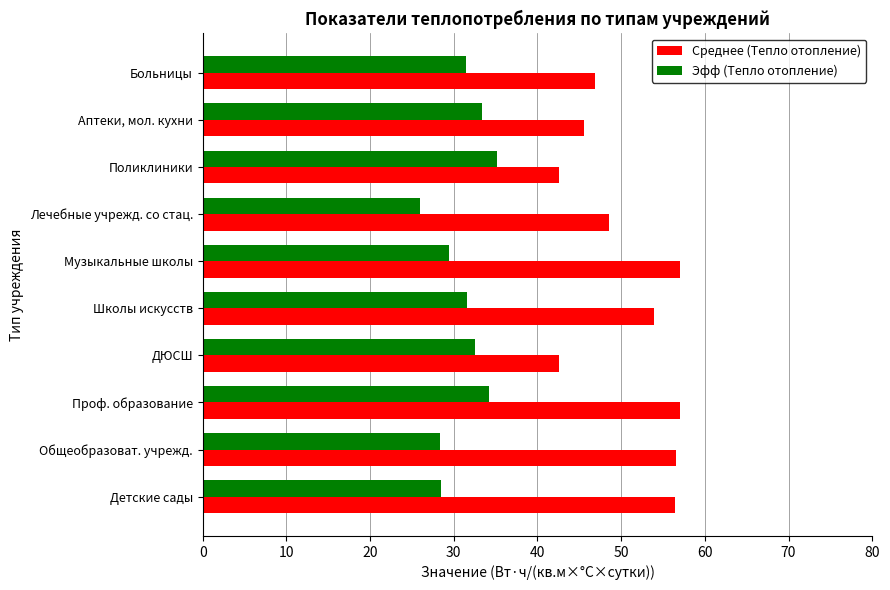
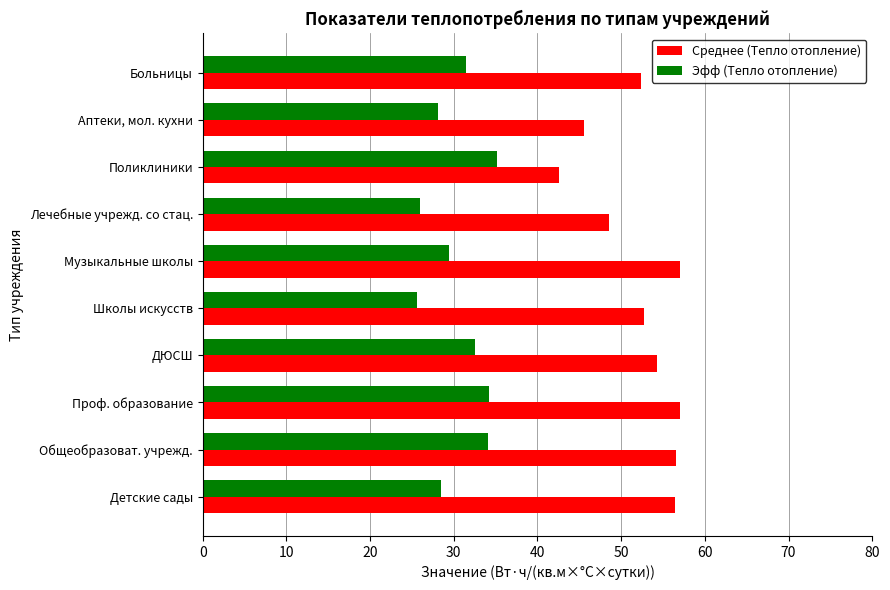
Среднее (Тепло отопление), Больницы: 47 -> 52
Эфф (Тепло отопление), Аптеки, мол. кухни: 33 -> 28
Эфф (Тепло отопление), Школы искусств: 32 -> 26
Среднее (Тепло отопление), Школы искусств: 54 -> 53
Среднее (Тепло отопление), ДЮСШ: 43 -> 54
Эфф (Тепло отопление), Общеобразоват. учрежд.: 28 -> 34
